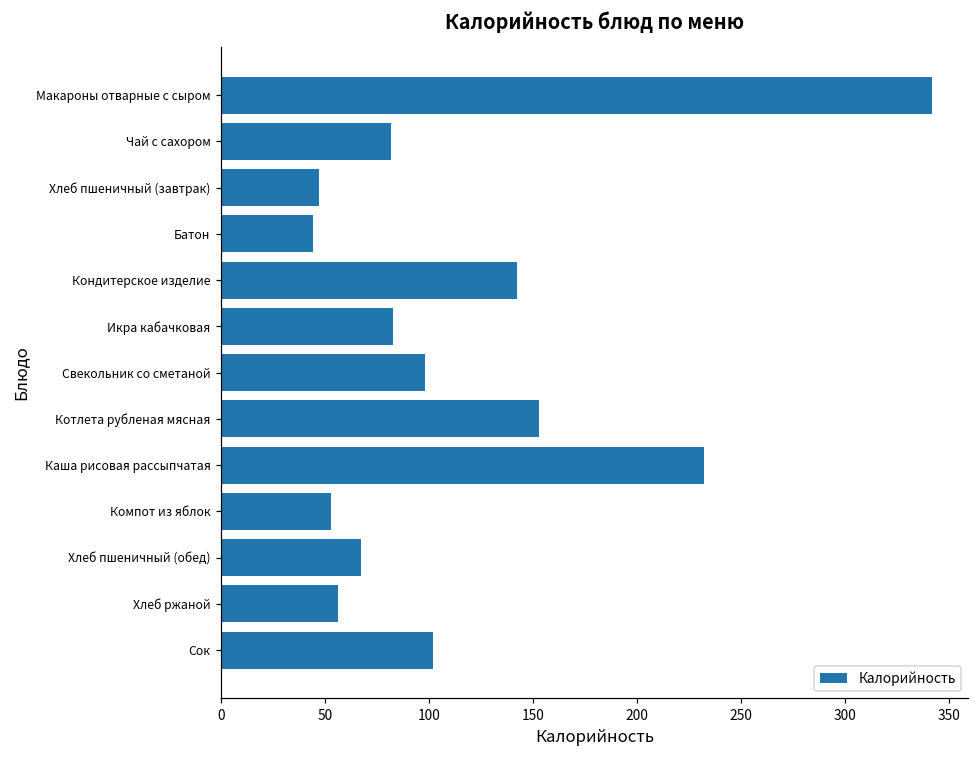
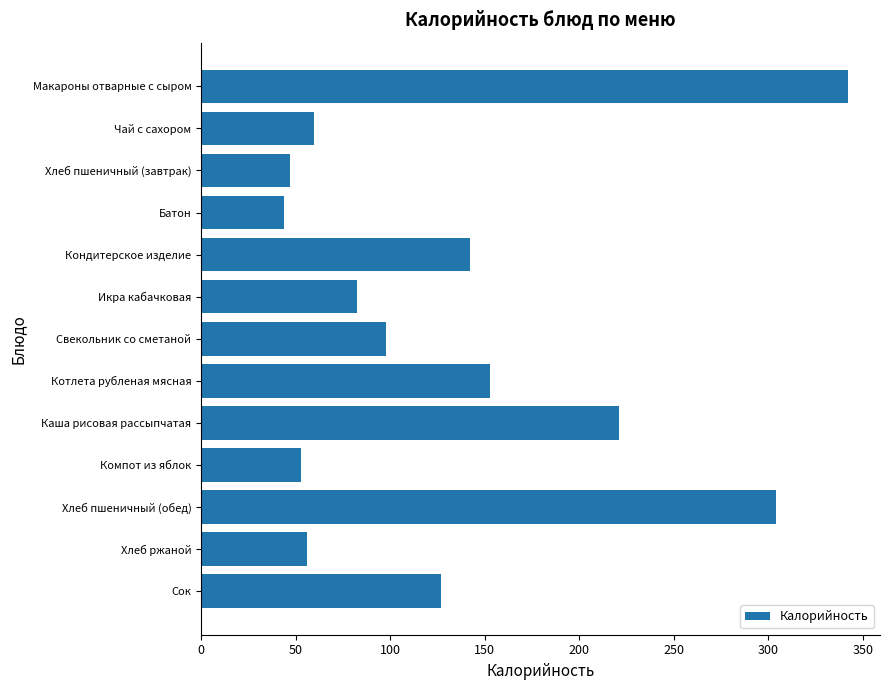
Чай с сахором: 82 -> 60
Каша рисовая рассыпчатая: 232 -> 221
Хлеб пшеничный (обед): 67 -> 304
Сок: 102 -> 127
